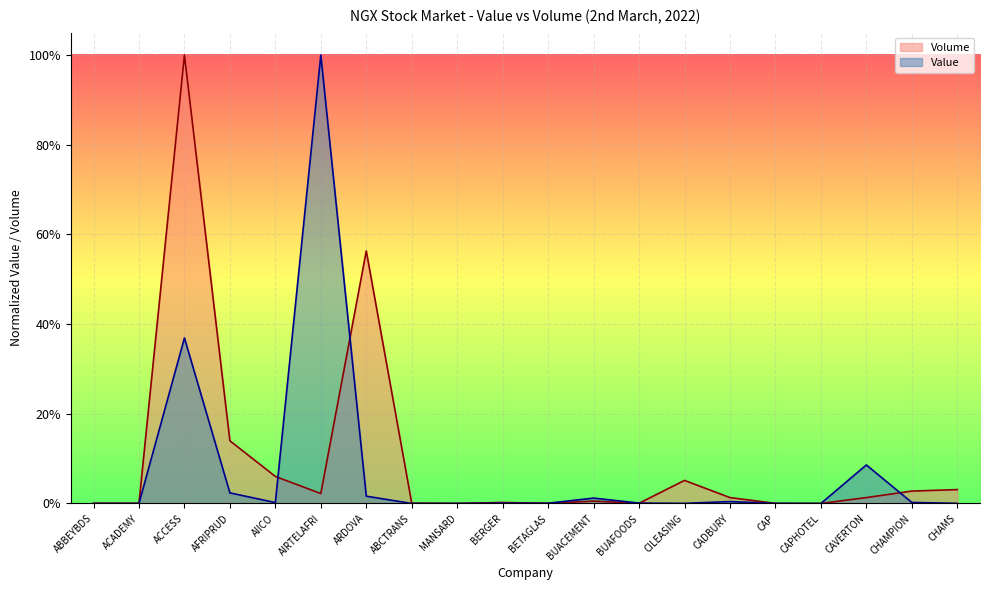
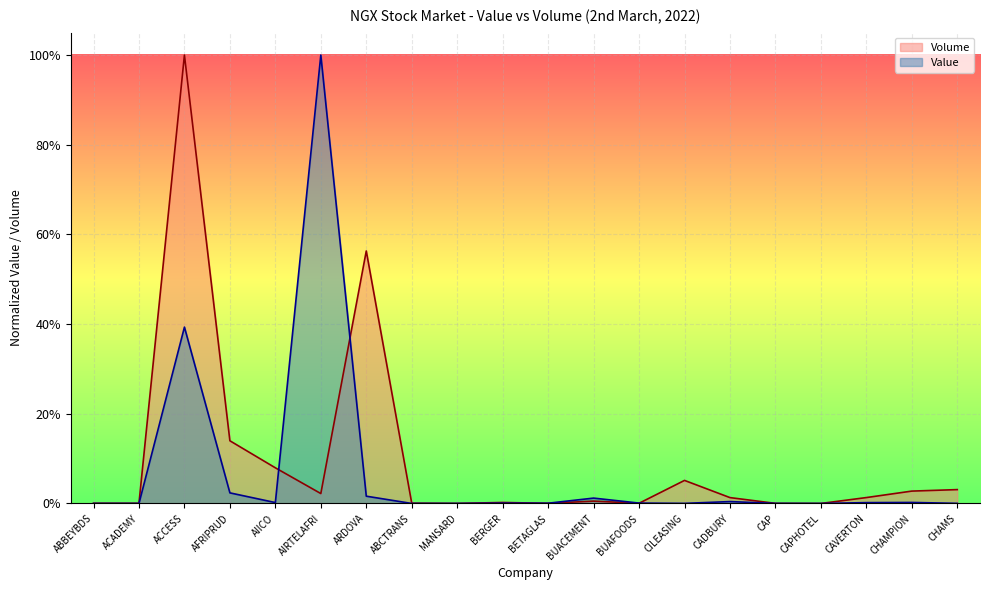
Value, ACCESS: 37% -> 39%
Volume, AIICO: 6% -> 8%
Value, CAVERTON: 9% -> 0%
